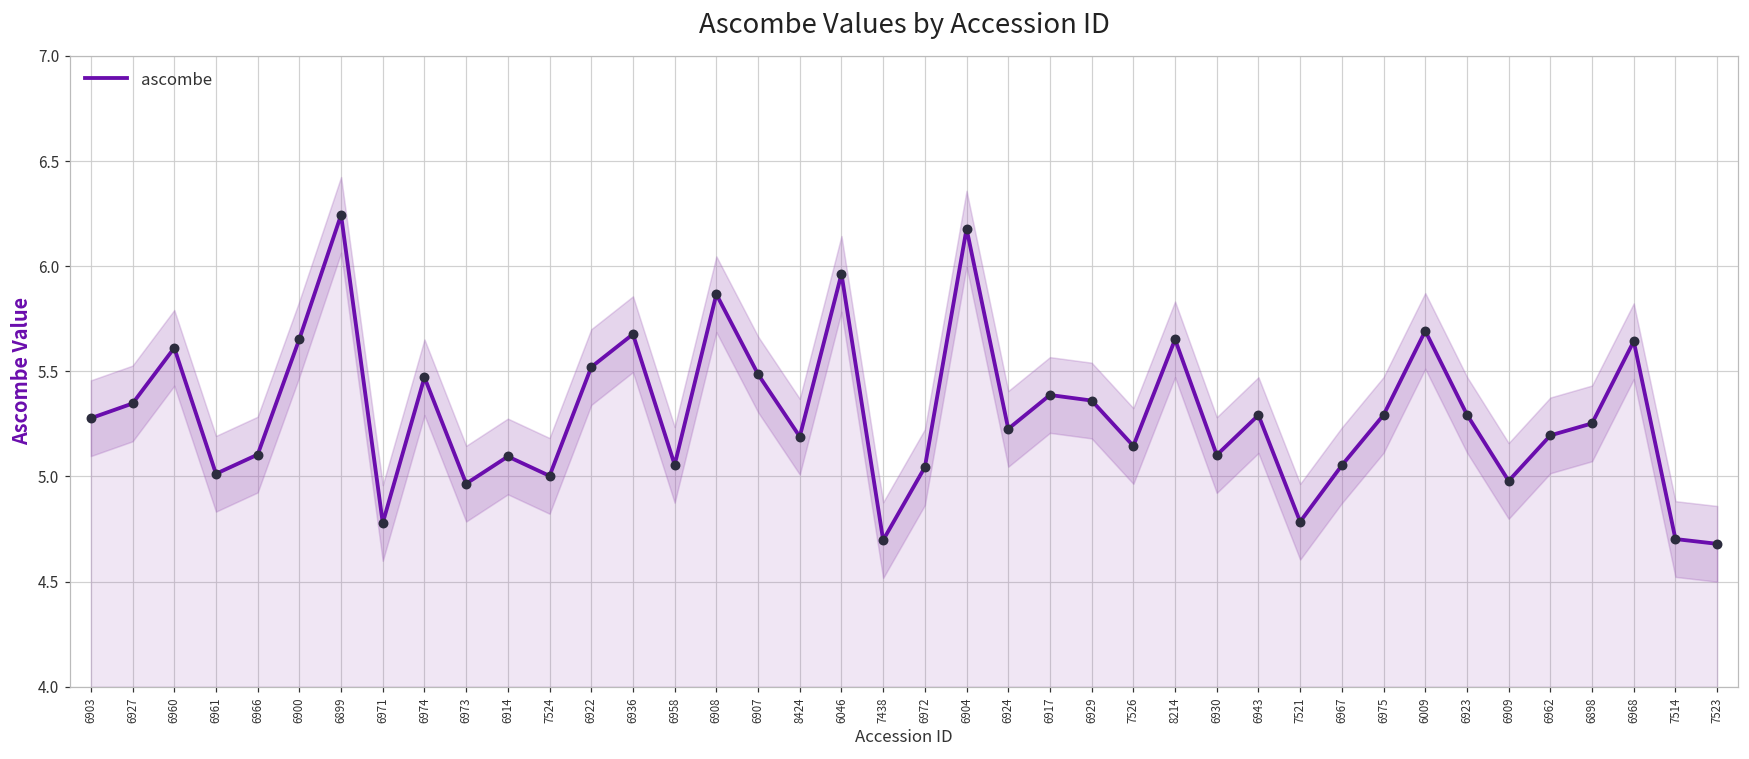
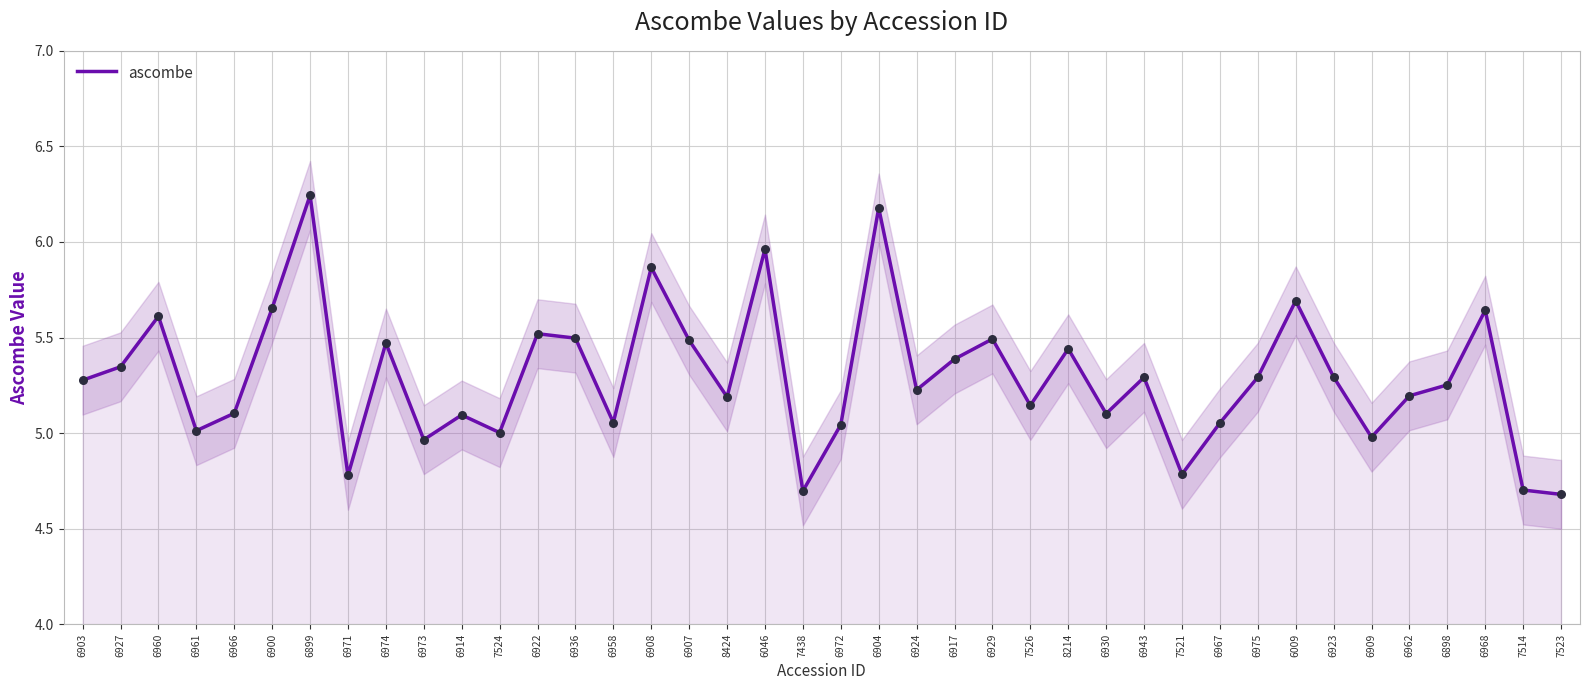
ascombe, 6936: 5.68 -> 5.50
ascombe, 6929: 5.36 -> 5.49
ascombe, 8214: 5.65 -> 5.44
